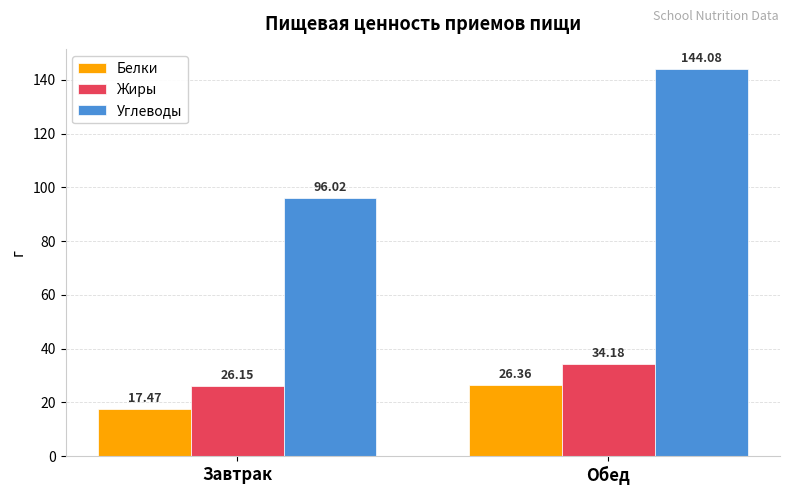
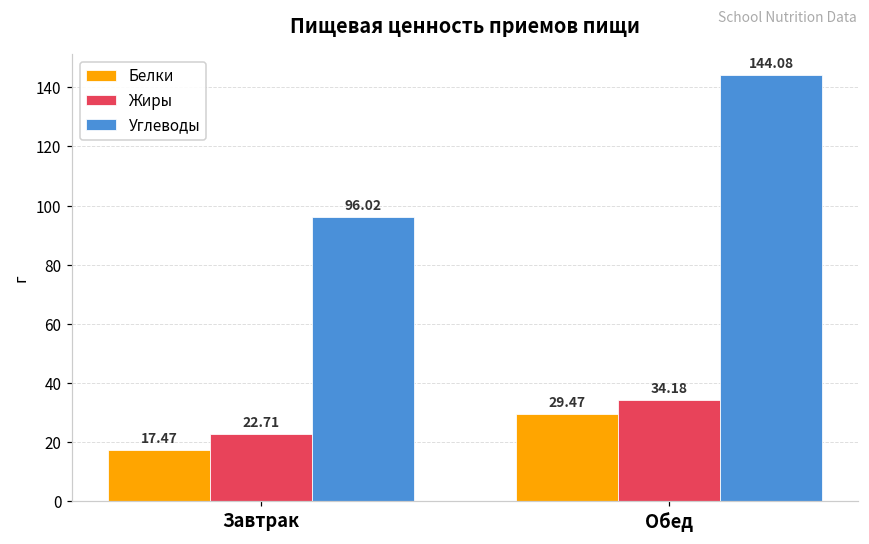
Жиры, Завтрак: 26.15 -> 22.71
Белки, Обед: 26.36 -> 29.47
